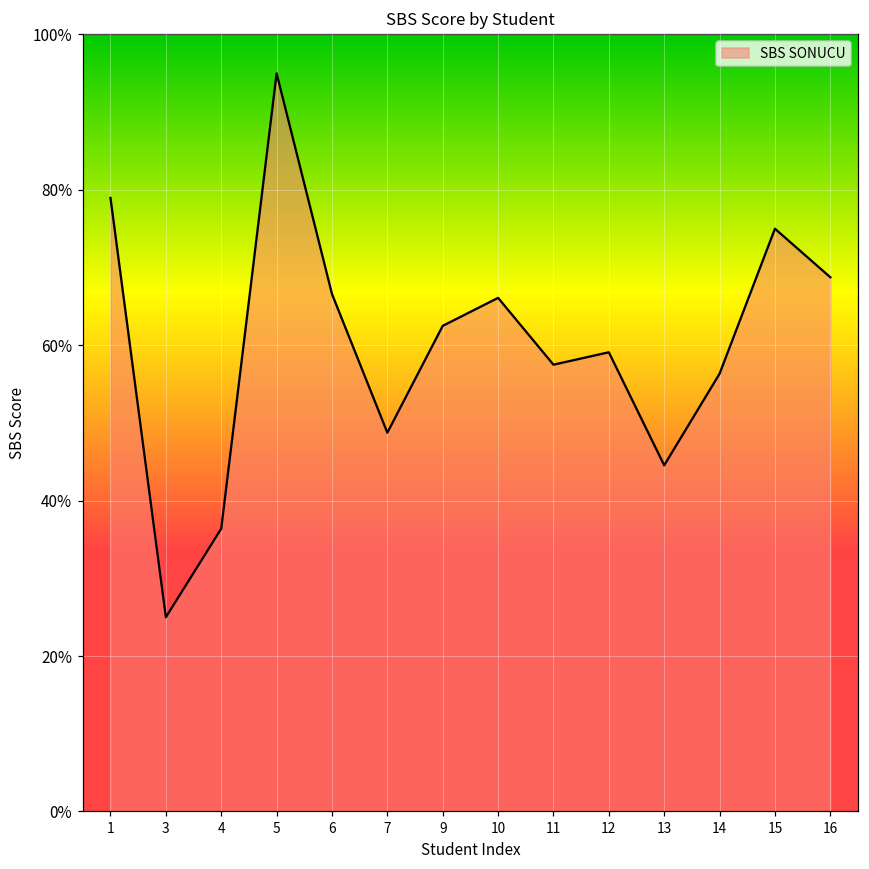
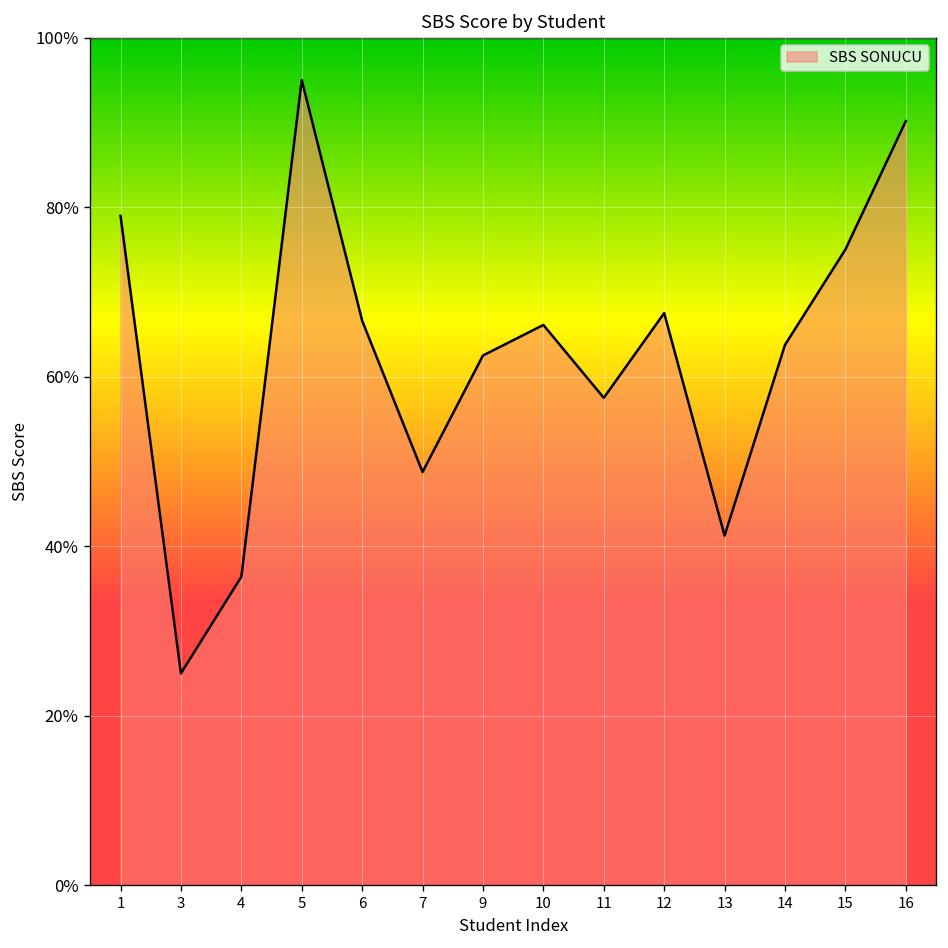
12: 59% -> 68%
13: 45% -> 41%
14: 56% -> 64%
16: 69% -> 90%
